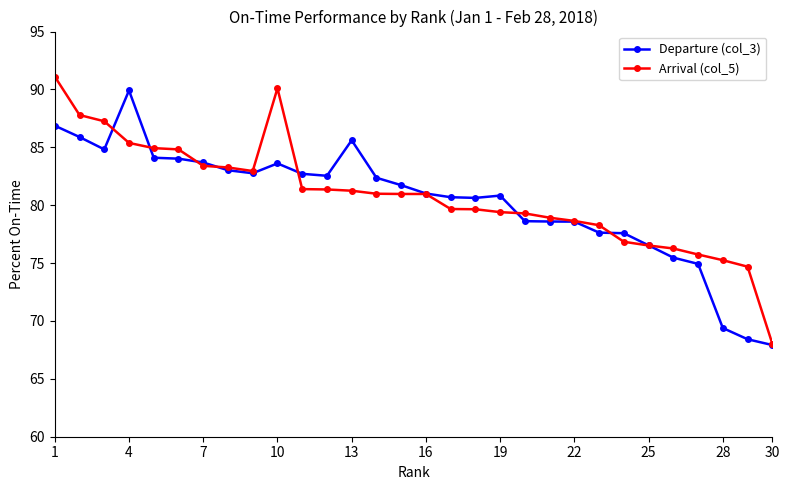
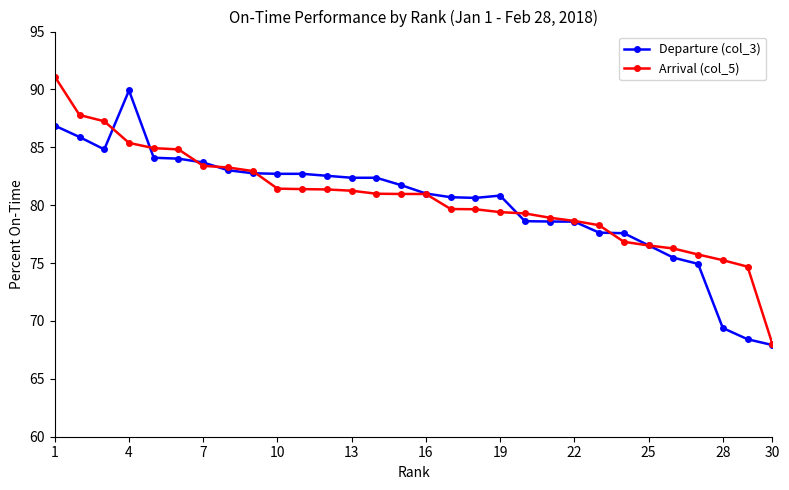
Departure (col_3), 10: 83.6 -> 82.7
Arrival (col_5), 10: 90.1 -> 81.4
Departure (col_3), 13: 85.6 -> 82.4
